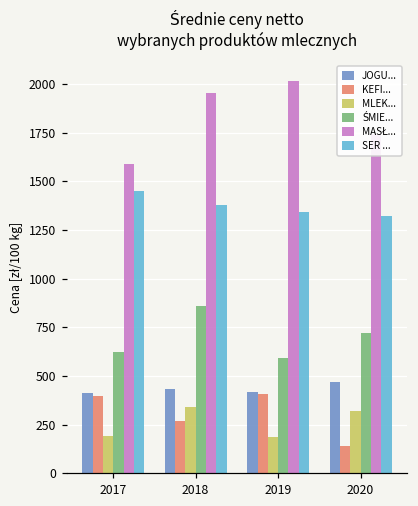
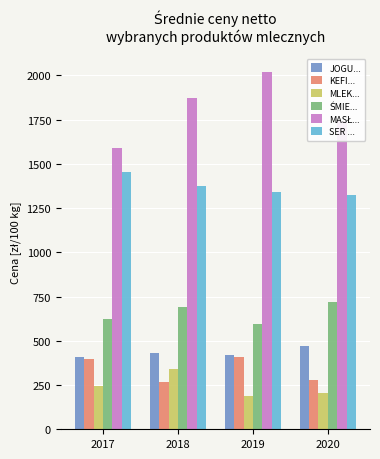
MLEK..., 2017: 190 -> 250
ŚMIE..., 2018: 860 -> 690
MASŁ..., 2018: 1950 -> 1870
KEFI..., 2020: 140 -> 280
MLEK..., 2020: 320 -> 200
